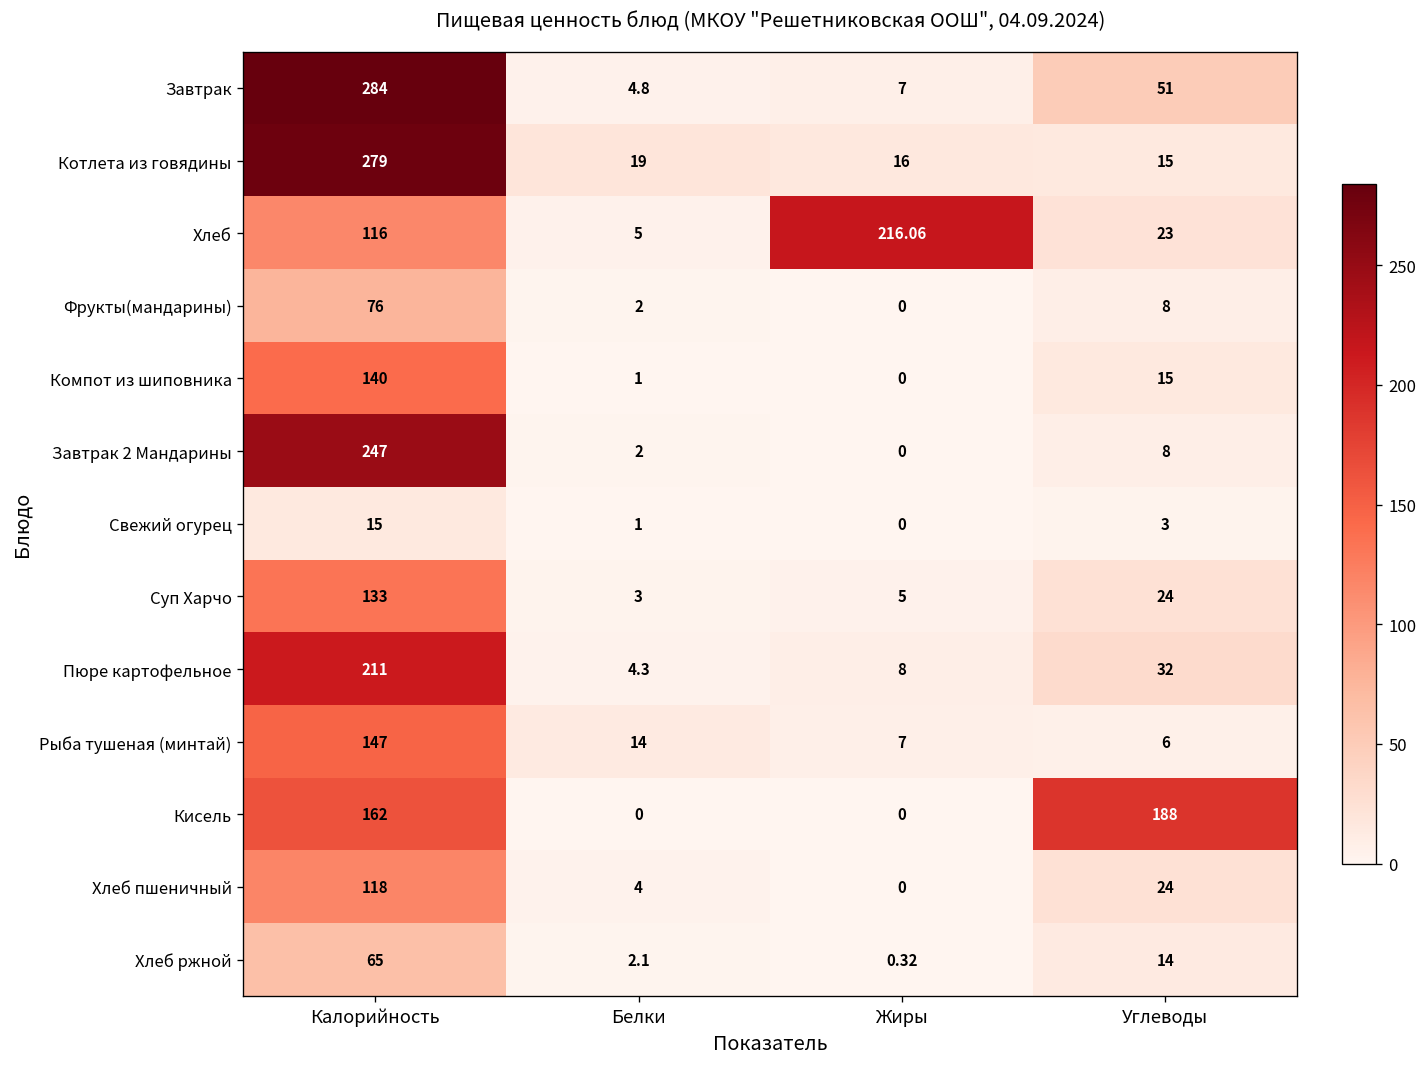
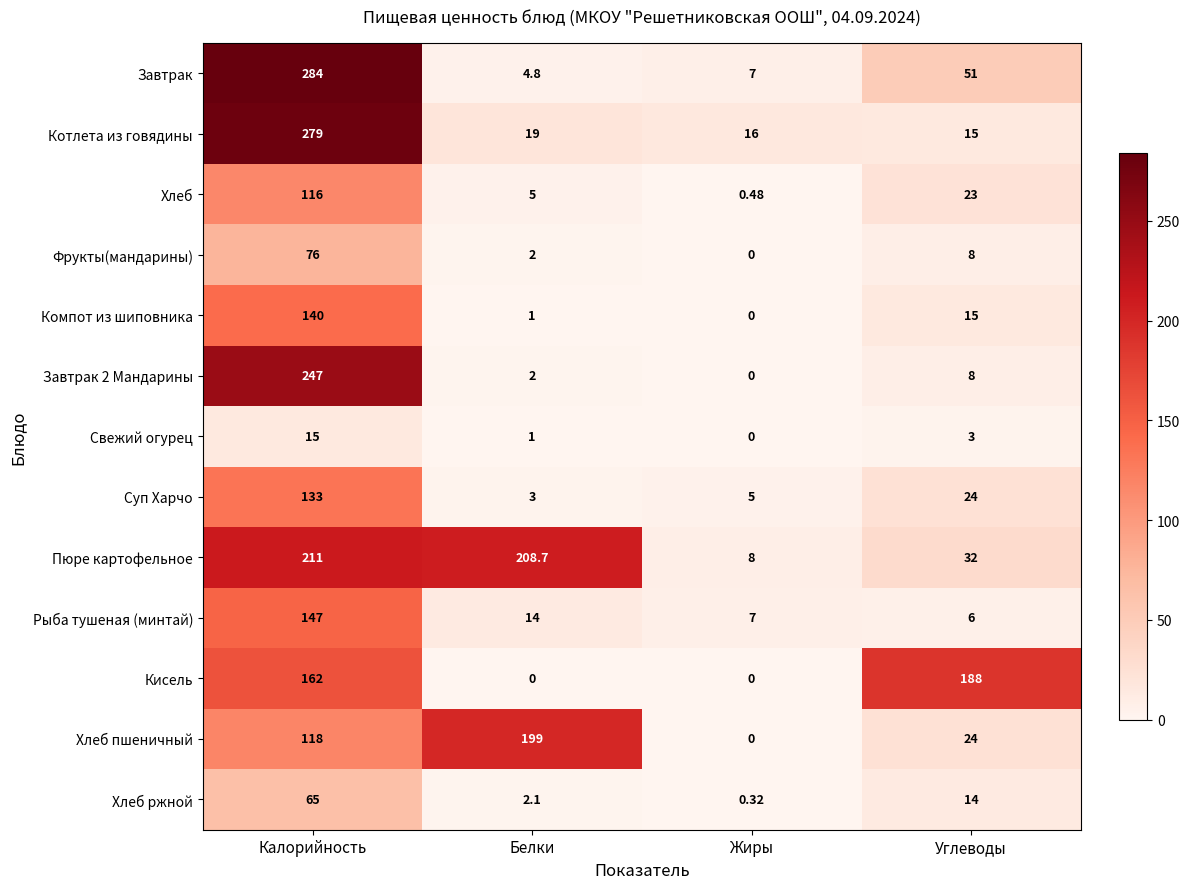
Хлеб, Жиры: 216.06 -> 0.48
Пюре картофельное, Белки: 4.3 -> 208.7
Хлеб пшеничный, Белки: 4 -> 199
